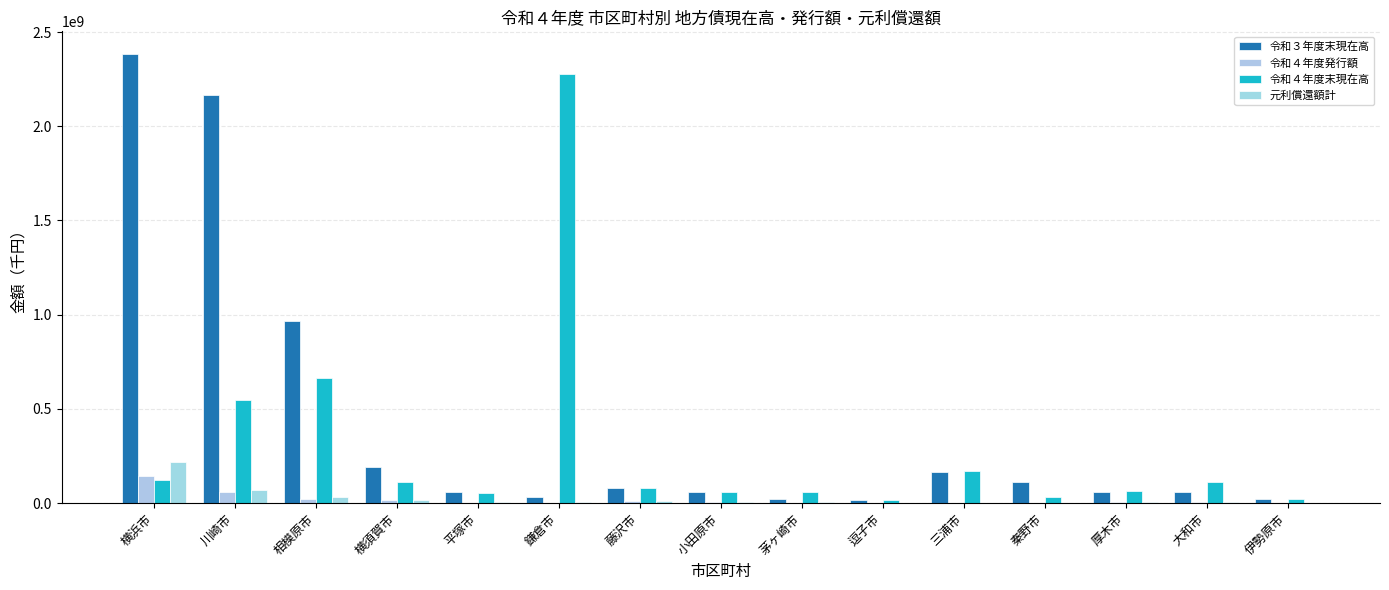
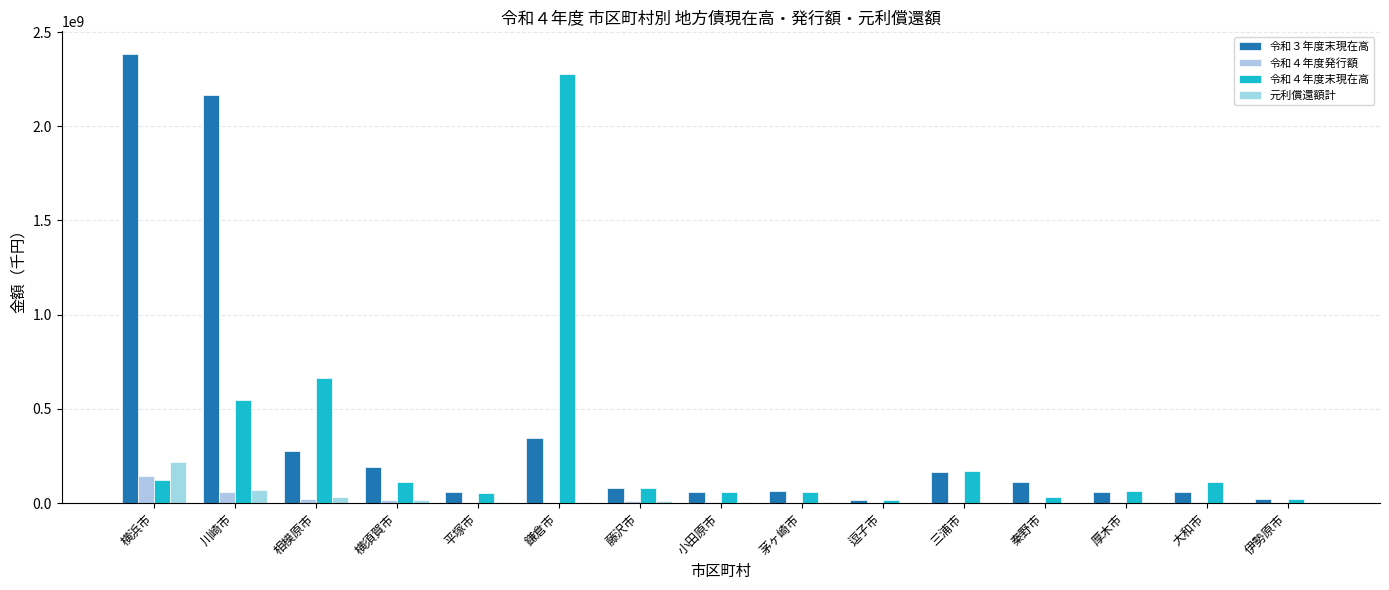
令和３年度末現在高, 相模原市: 970000000 -> 270000000
令和３年度末現在高, 鎌倉市: 30000000 -> 350000000
令和３年度末現在高, 茅ヶ崎市: 20000000 -> 60000000
